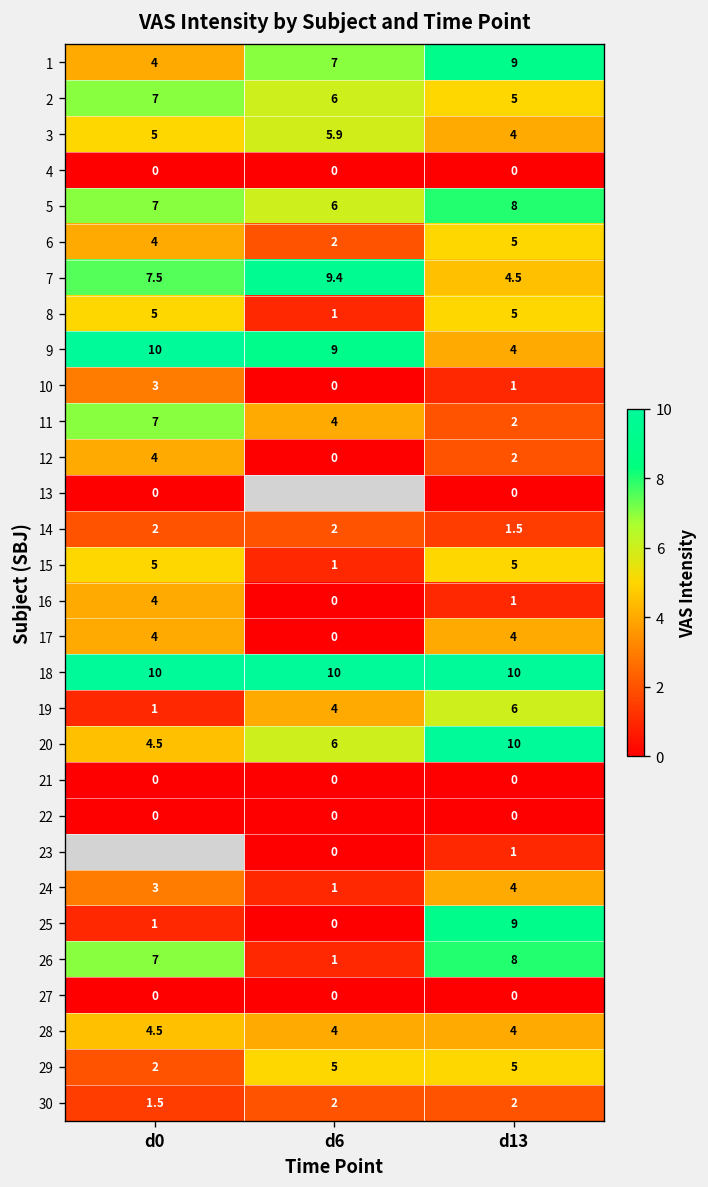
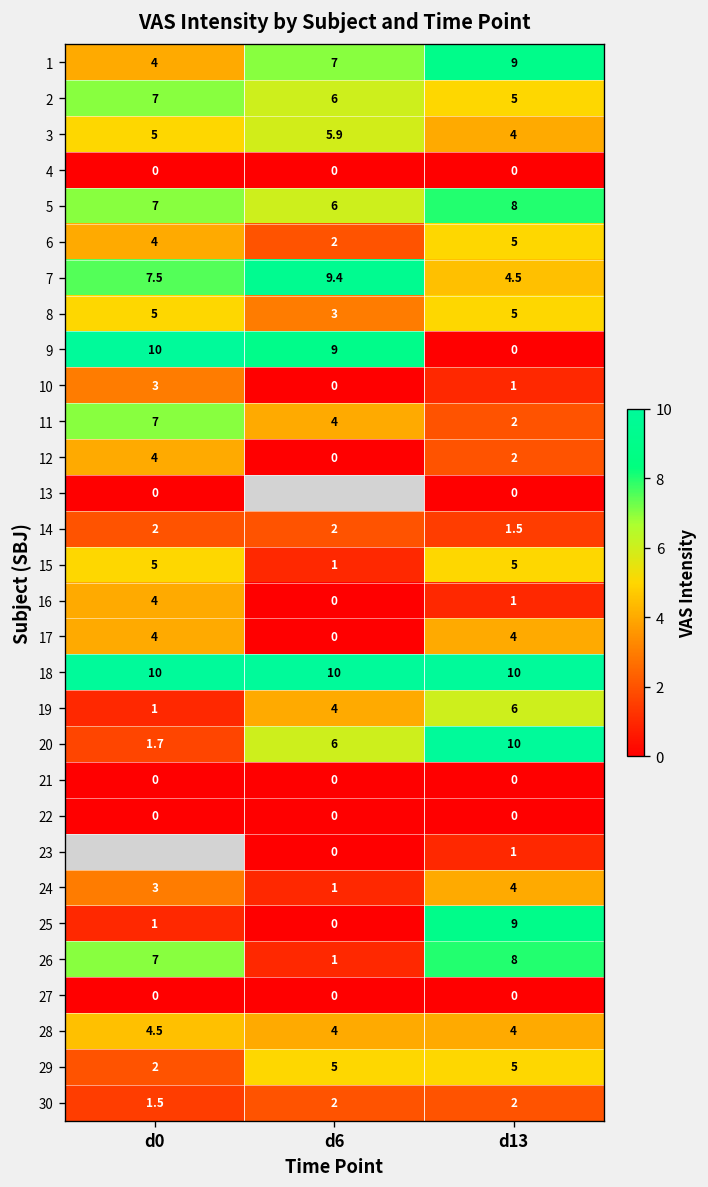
8, d6: 1 -> 3
9, d13: 4 -> 0
20, d0: 4.5 -> 1.7
